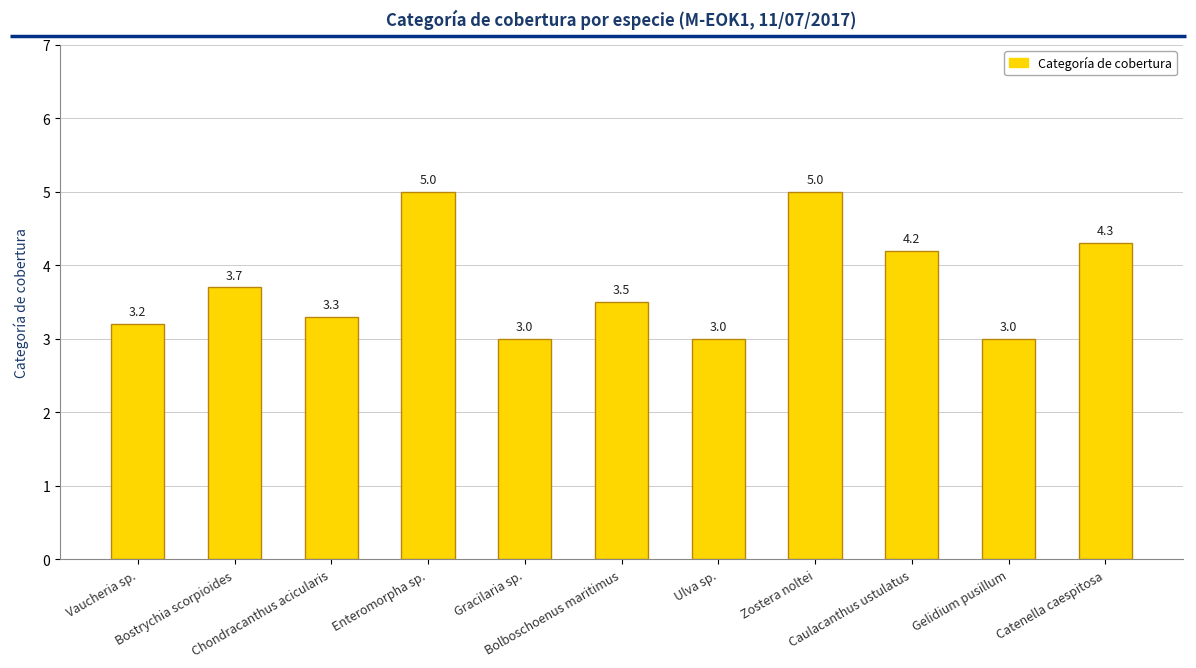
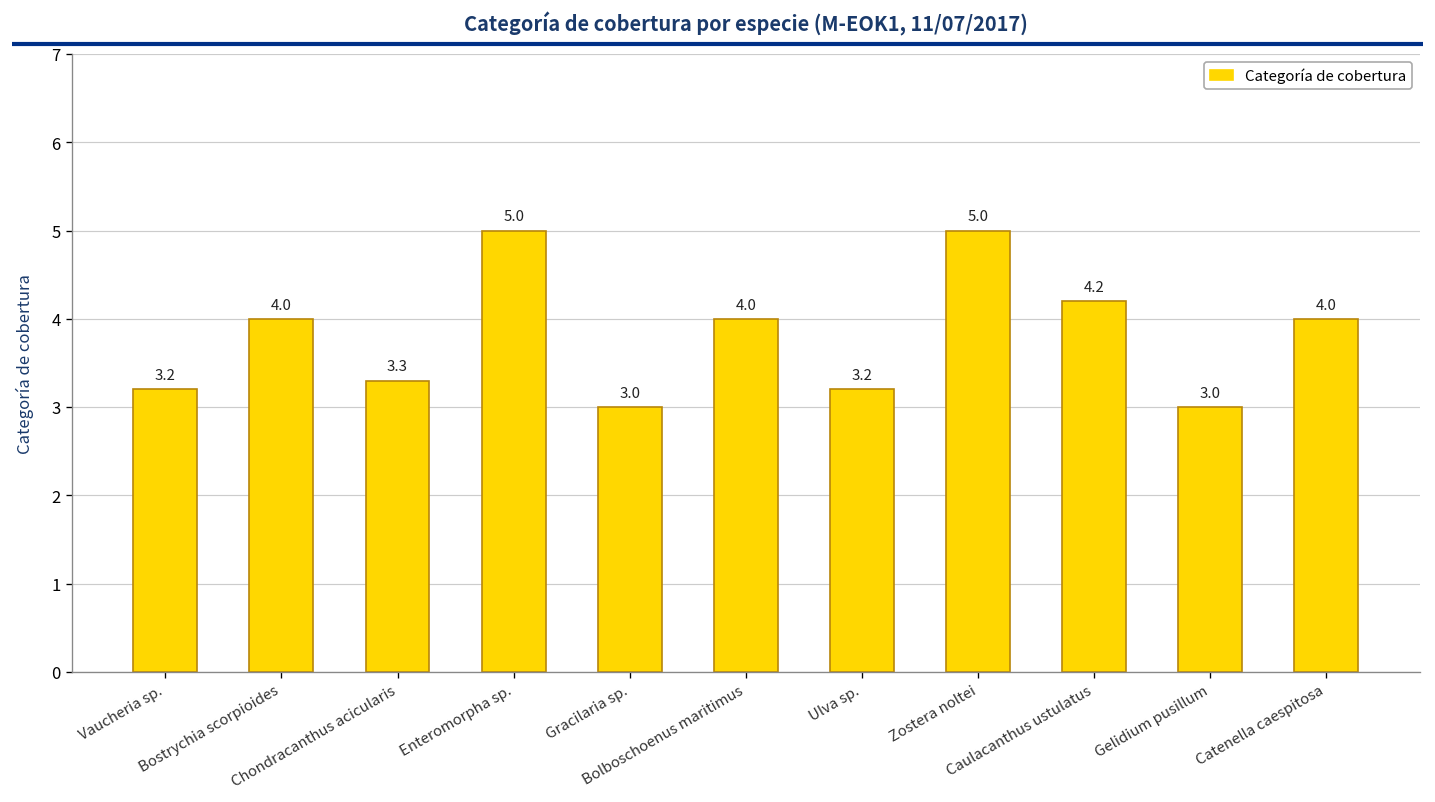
Bostrychia scorpioides: 3.7 -> 4.0
Bolboschoenus maritimus: 3.5 -> 4.0
Ulva sp.: 3.0 -> 3.2
Catenella caespitosa: 4.3 -> 4.0
